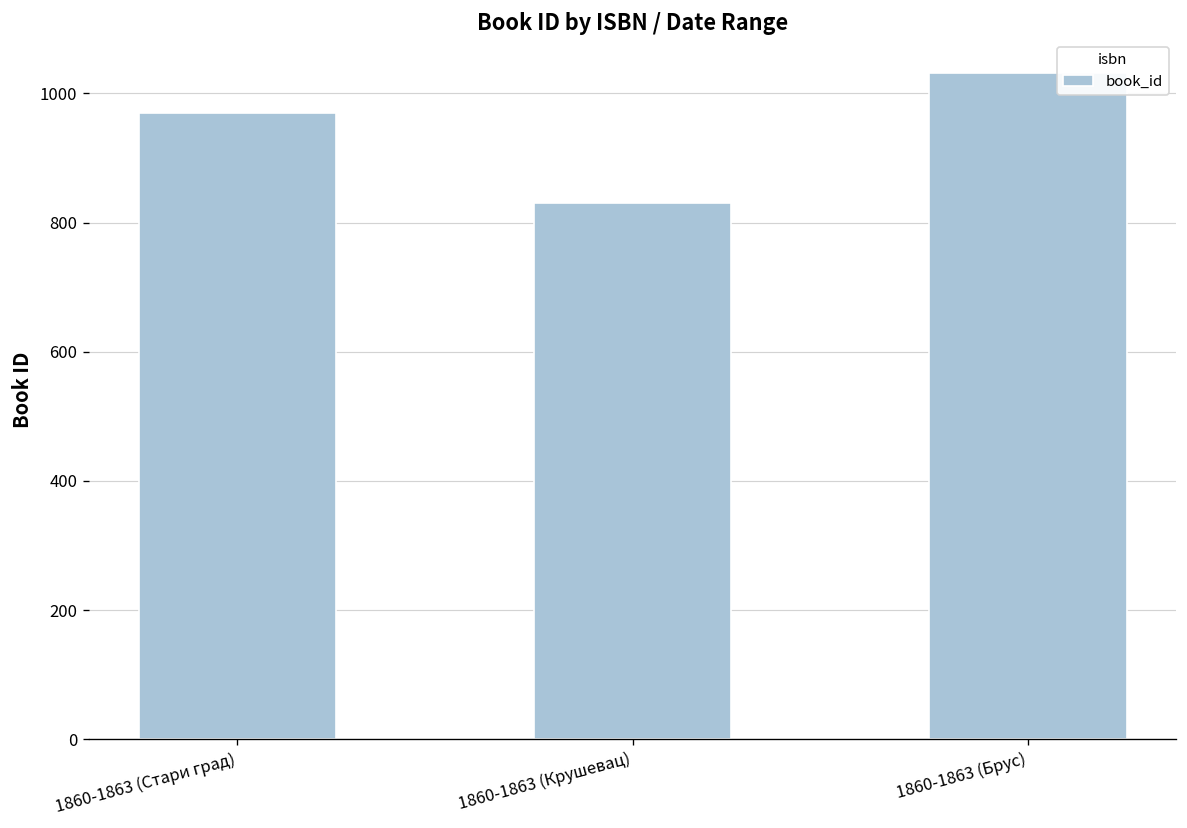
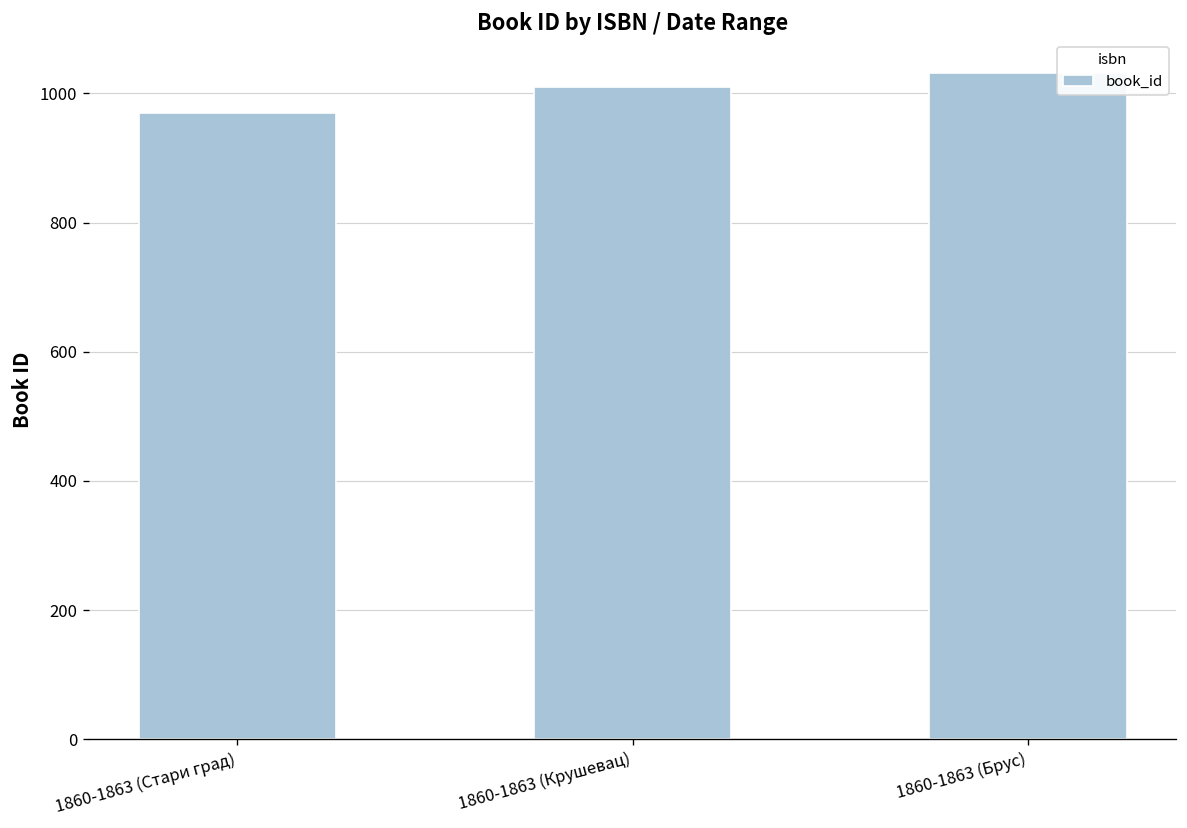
1860-1863 (Крушевац): 830 -> 1010
